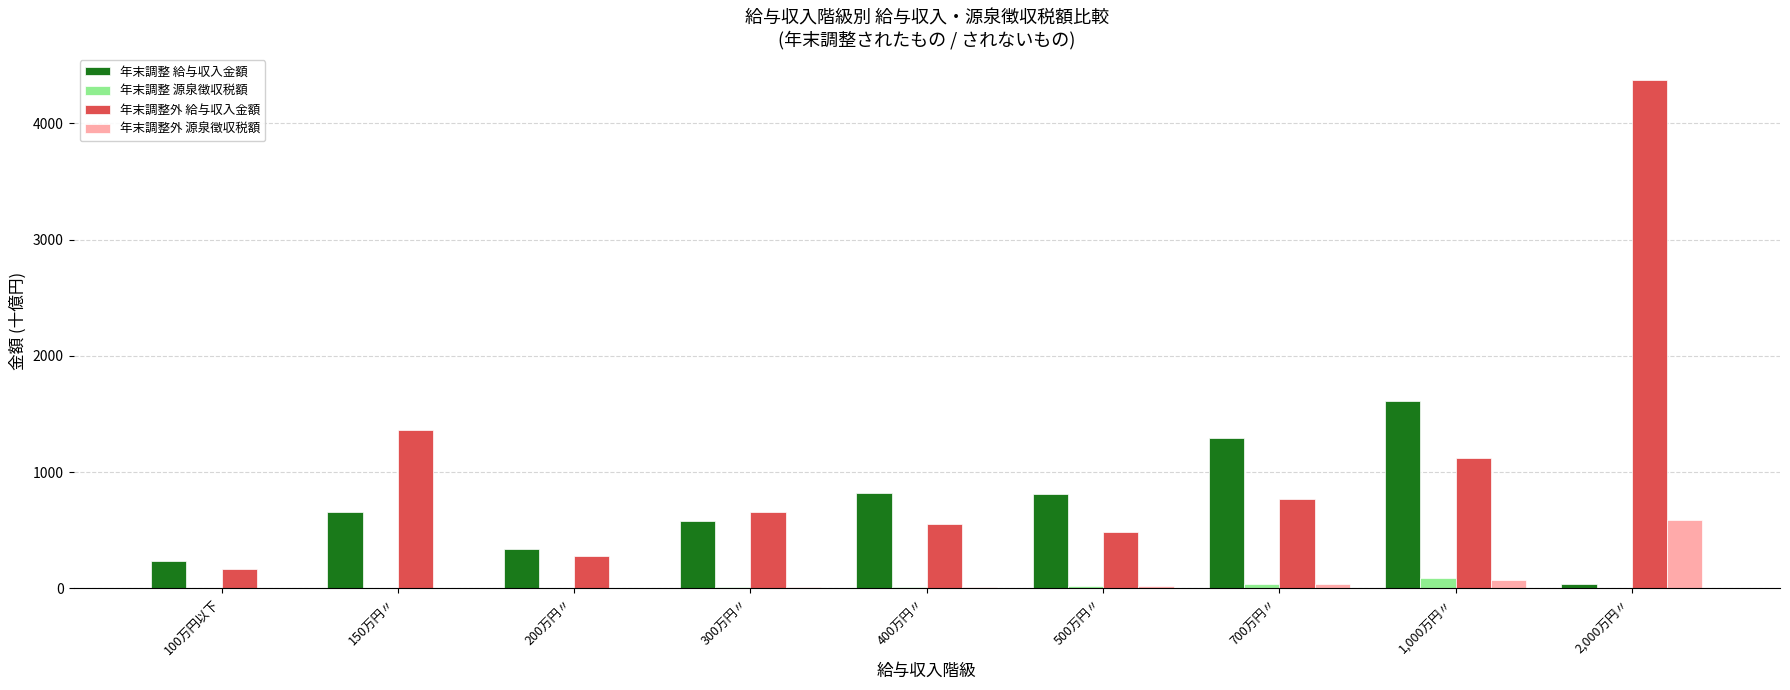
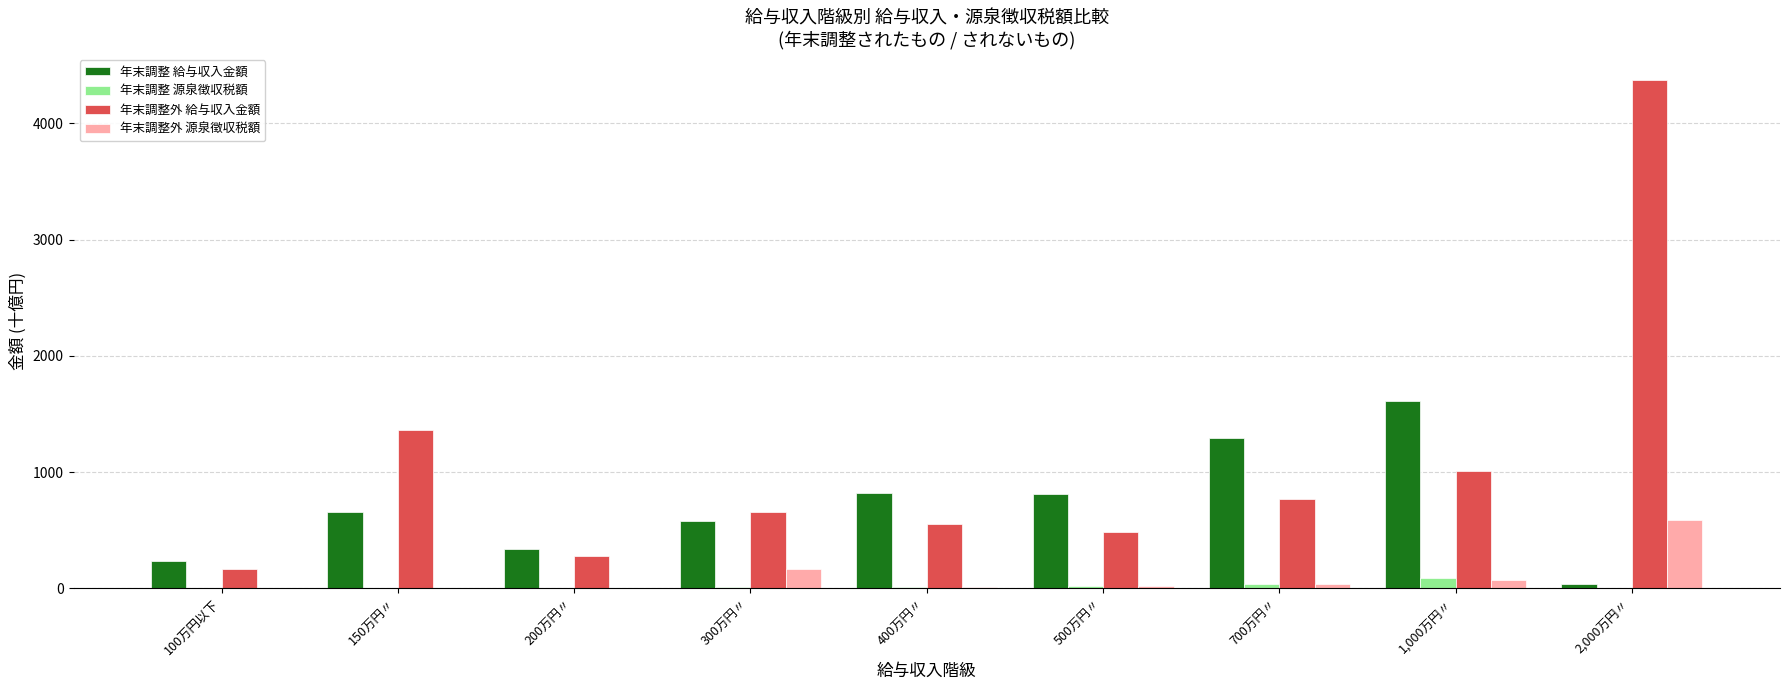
年末調整外 源泉徴収税額, 300万円〃: 20 -> 170
年末調整外 給与収入金額, 1,000万円〃: 1120 -> 1010
